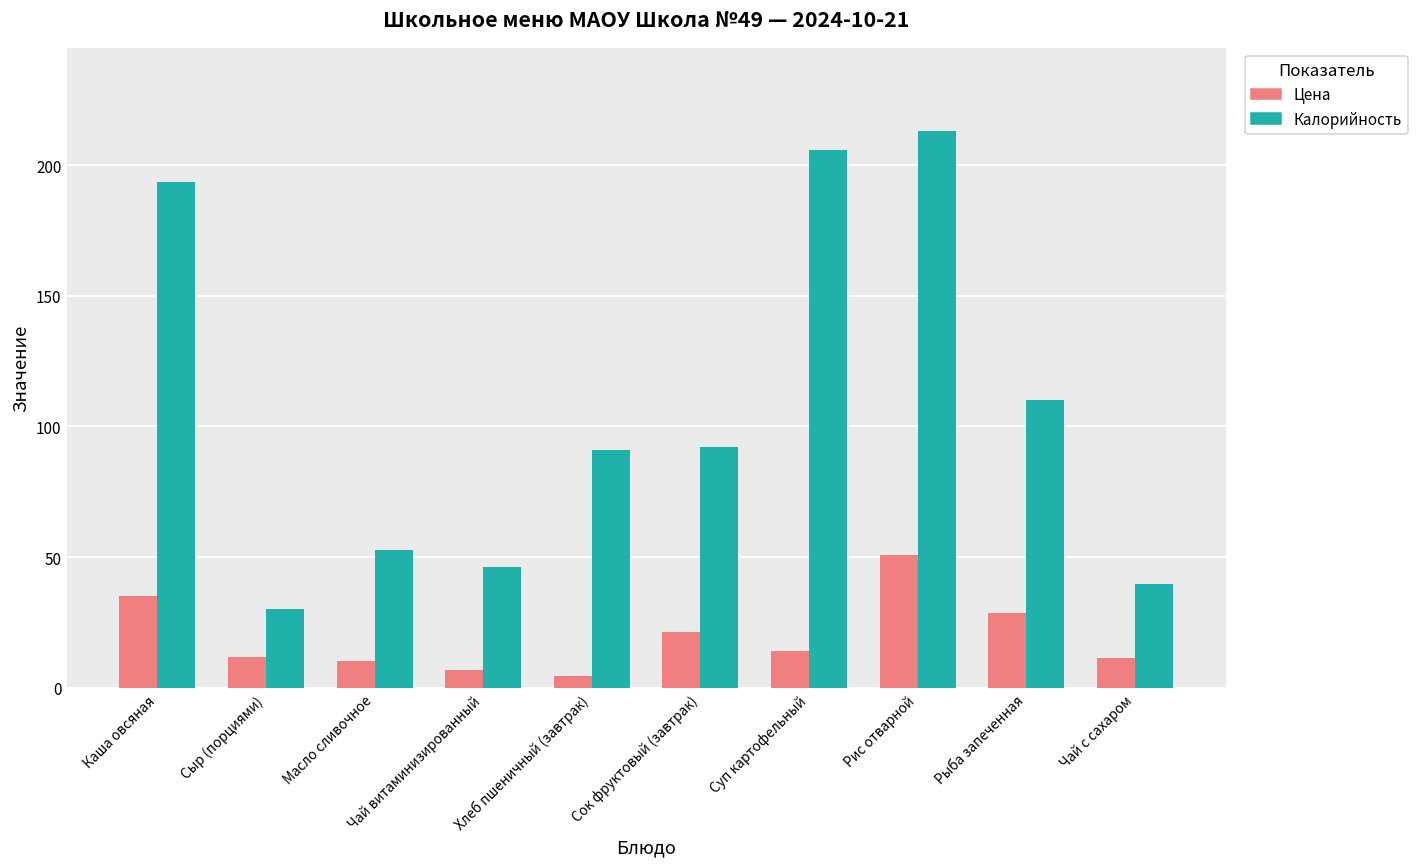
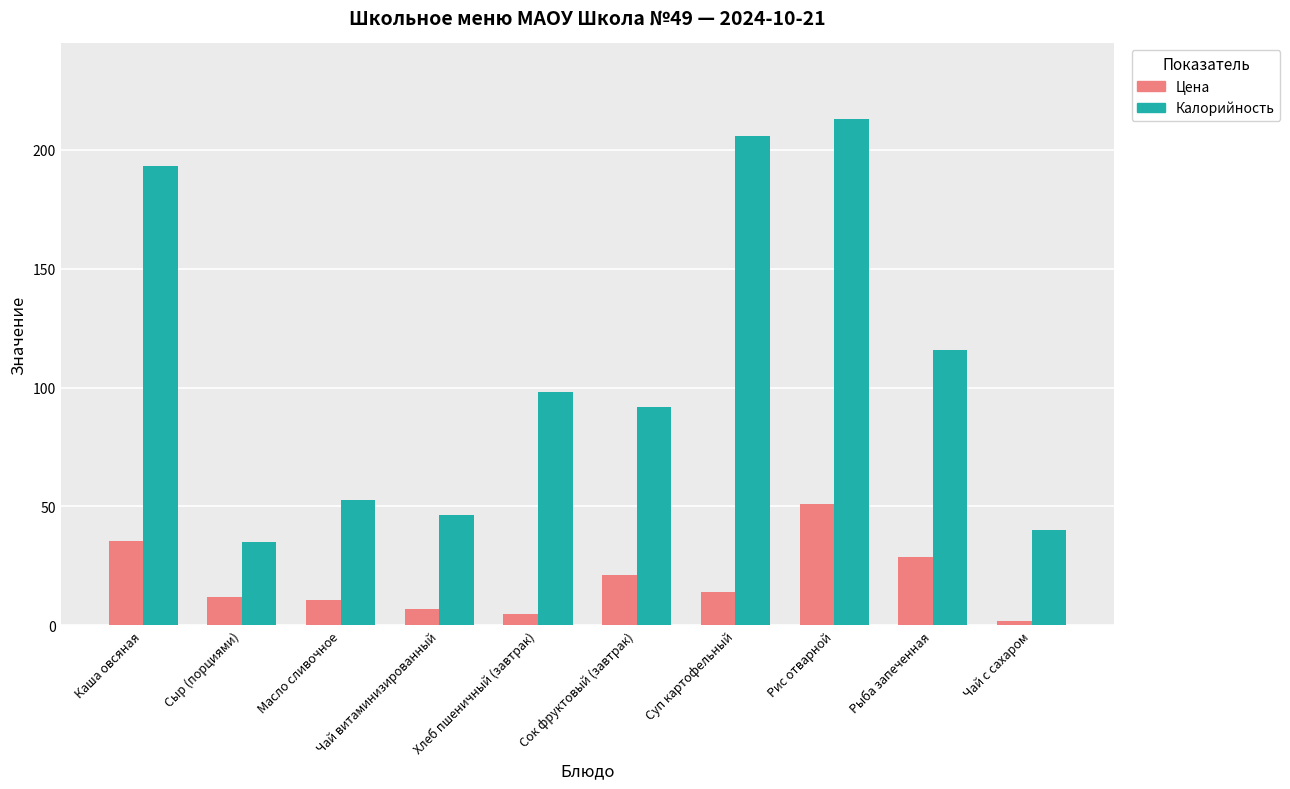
Калорийность, Сыр (порциями): 30 -> 35
Калорийность, Хлеб пшеничный (завтрак): 91 -> 98
Калорийность, Рыба запеченная: 110 -> 116
Цена, Чай с сахаром: 11 -> 2
